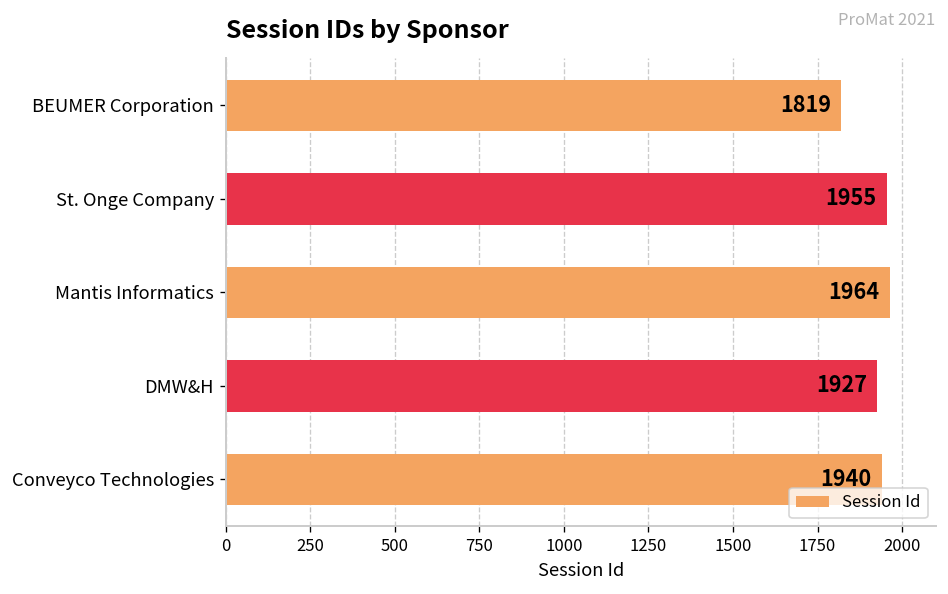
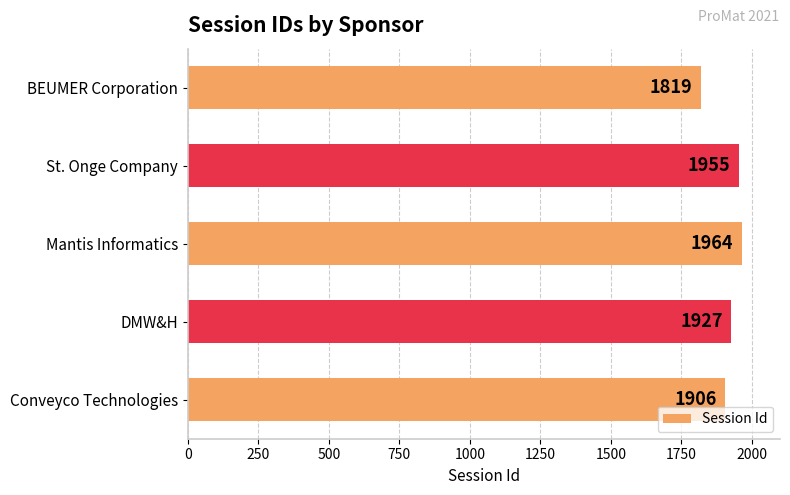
Conveyco Technologies: 1940 -> 1906
